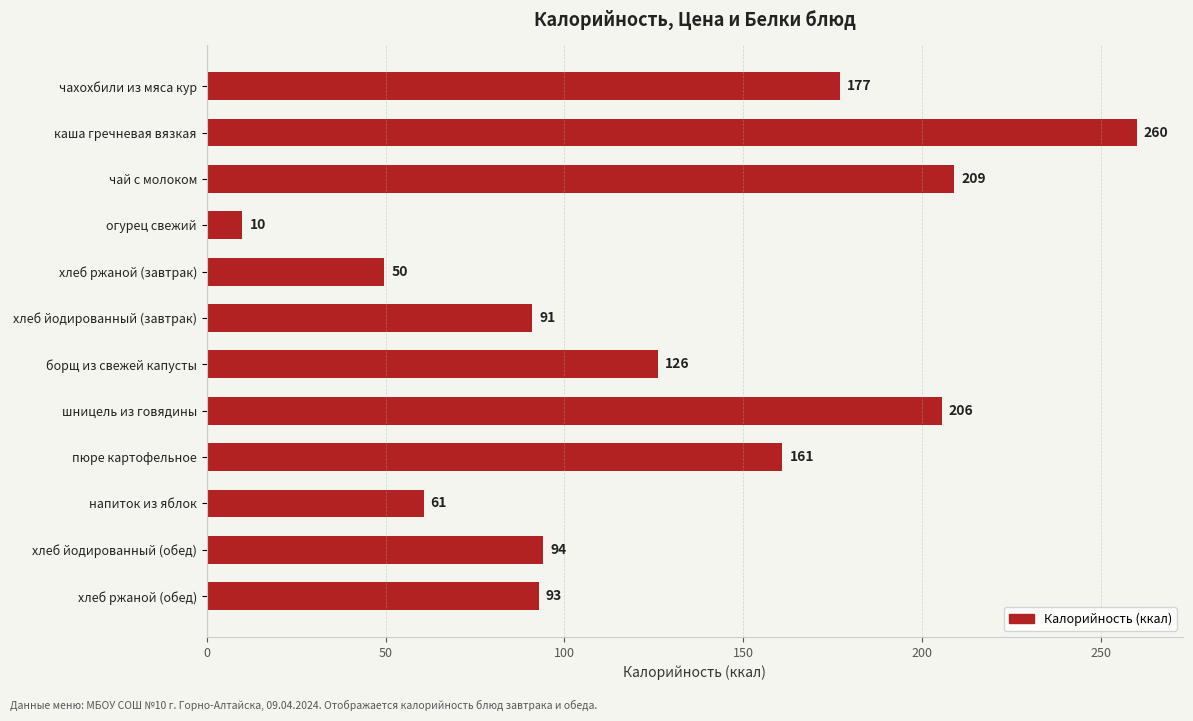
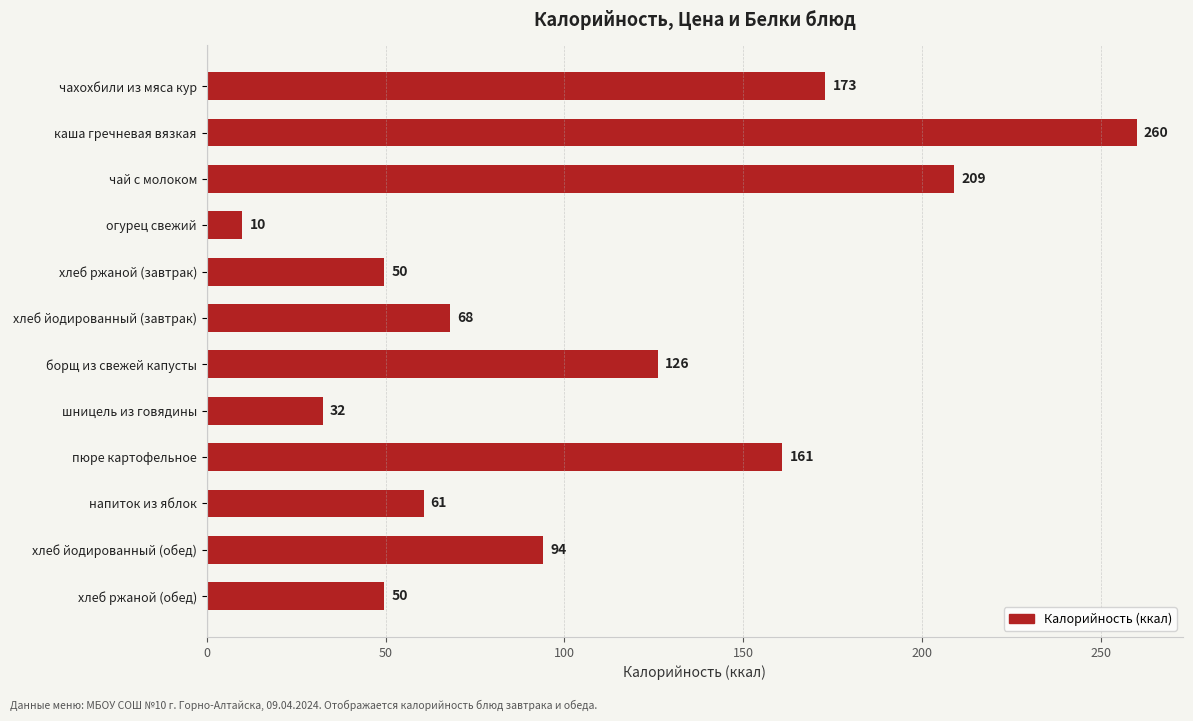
чахохбили из мяса кур: 177 -> 173
хлеб йодированный (завтрак): 91 -> 68
шницель из говядины: 206 -> 32
хлеб ржаной (обед): 93 -> 50
